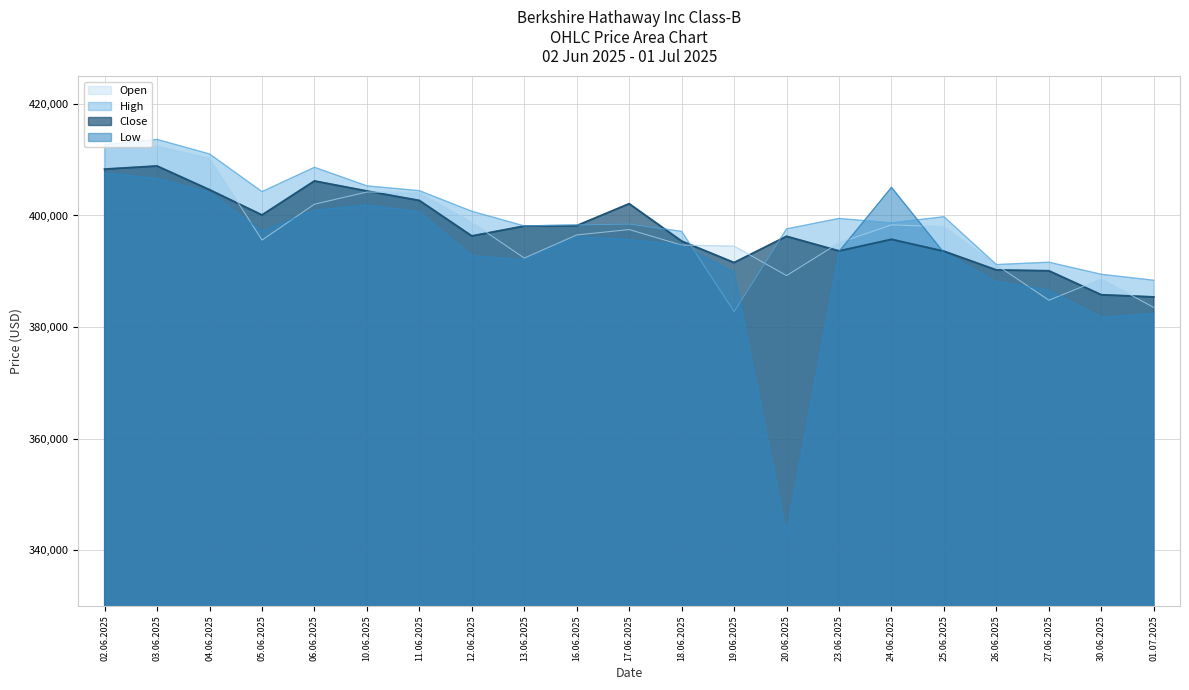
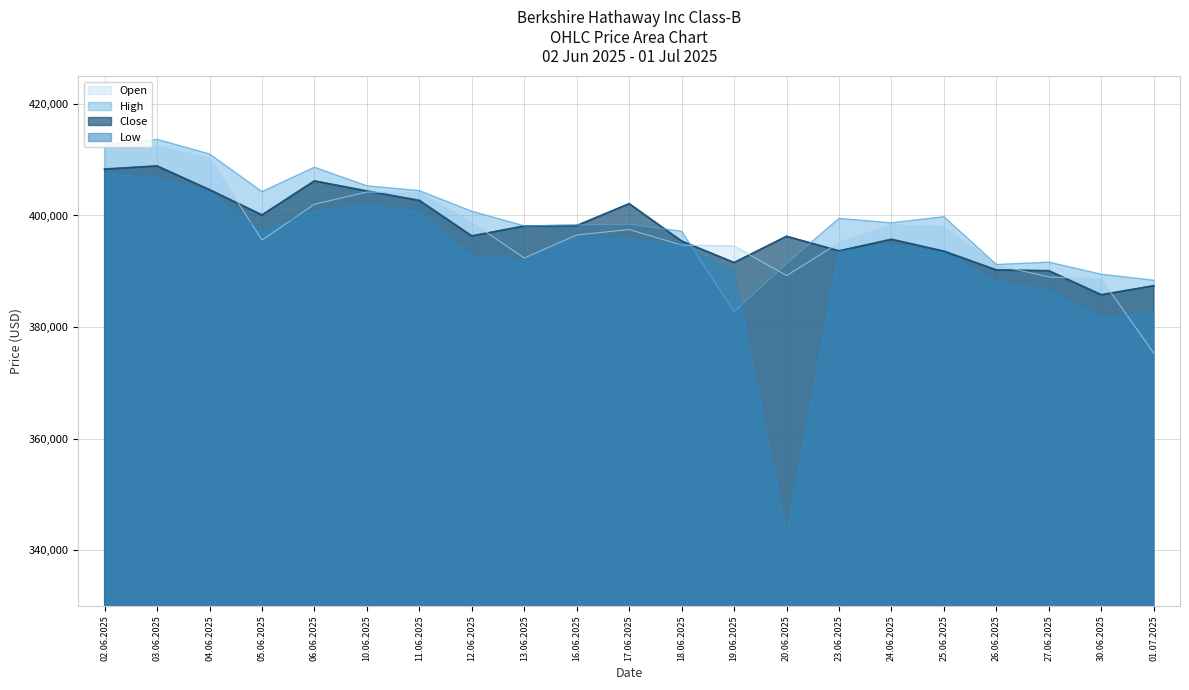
High, 20.06.2025: 398,000 -> 391,000
Low, 24.06.2025: 405,000 -> 395,000
Open, 27.06.2025: 385,000 -> 389,000
Open, 01.07.2025: 384,000 -> 375,000
Close, 01.07.2025: 385,000 -> 387,000
